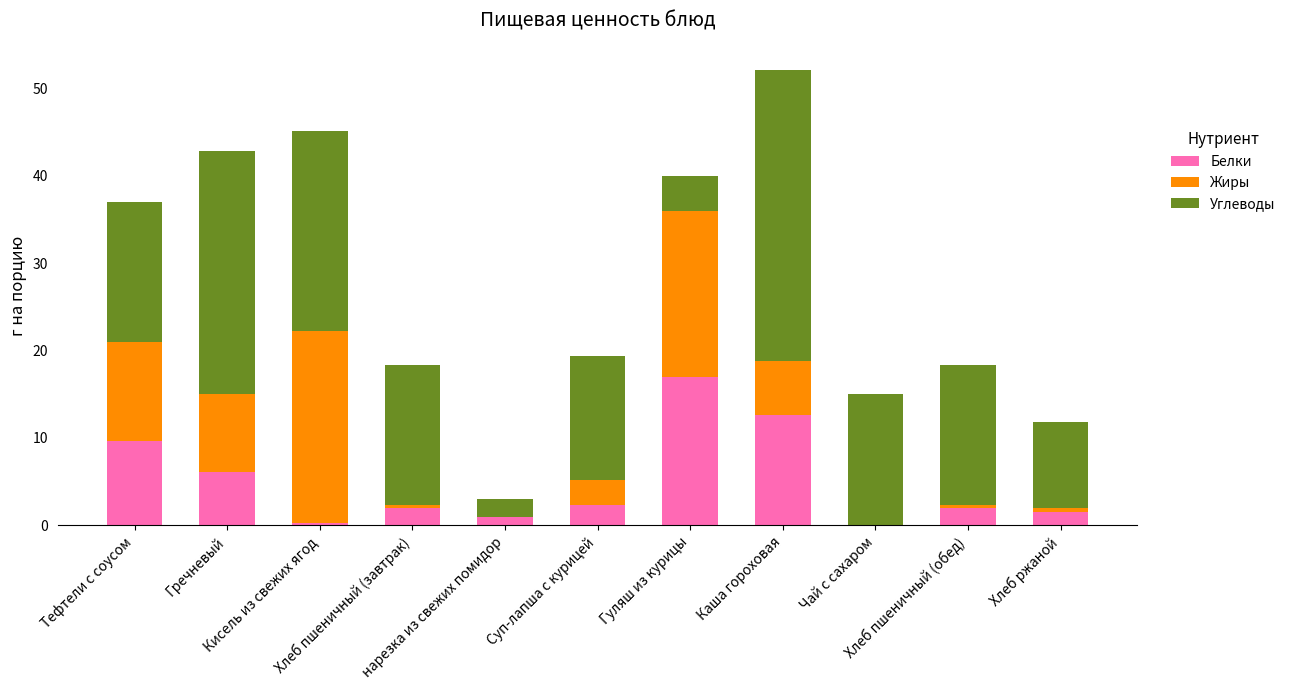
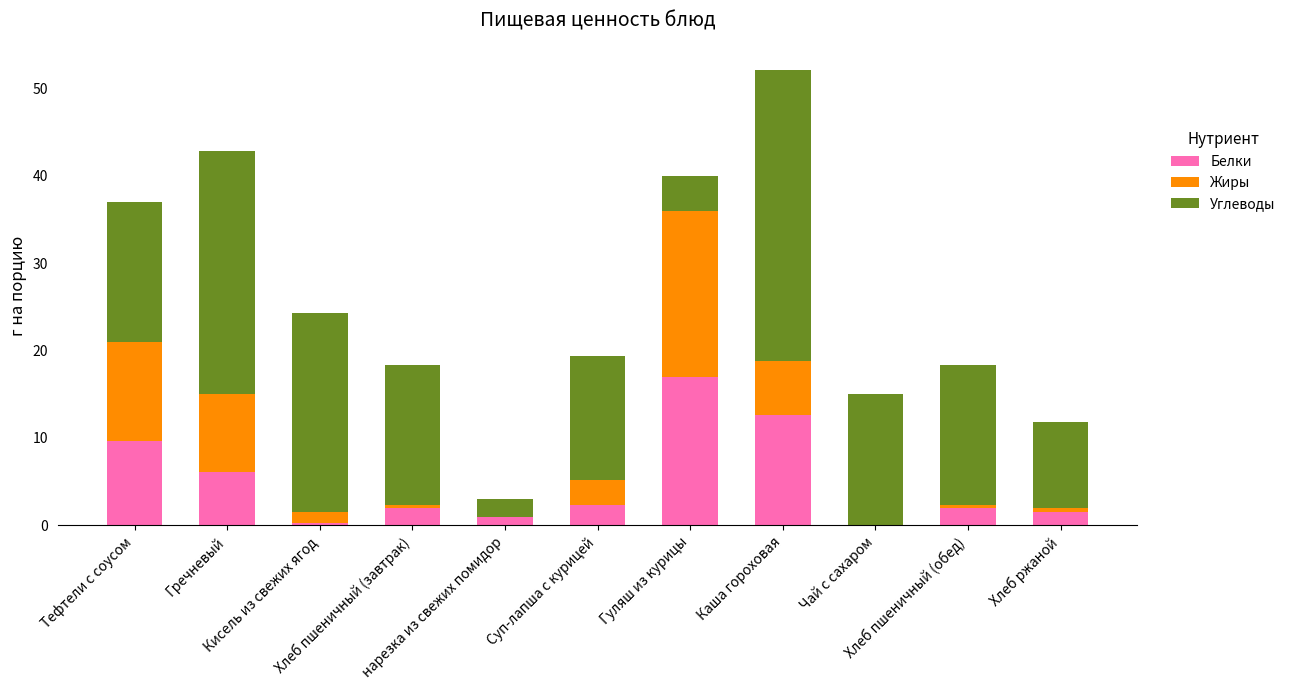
Жиры, Кисель из свежих ягод: 22 -> 1
